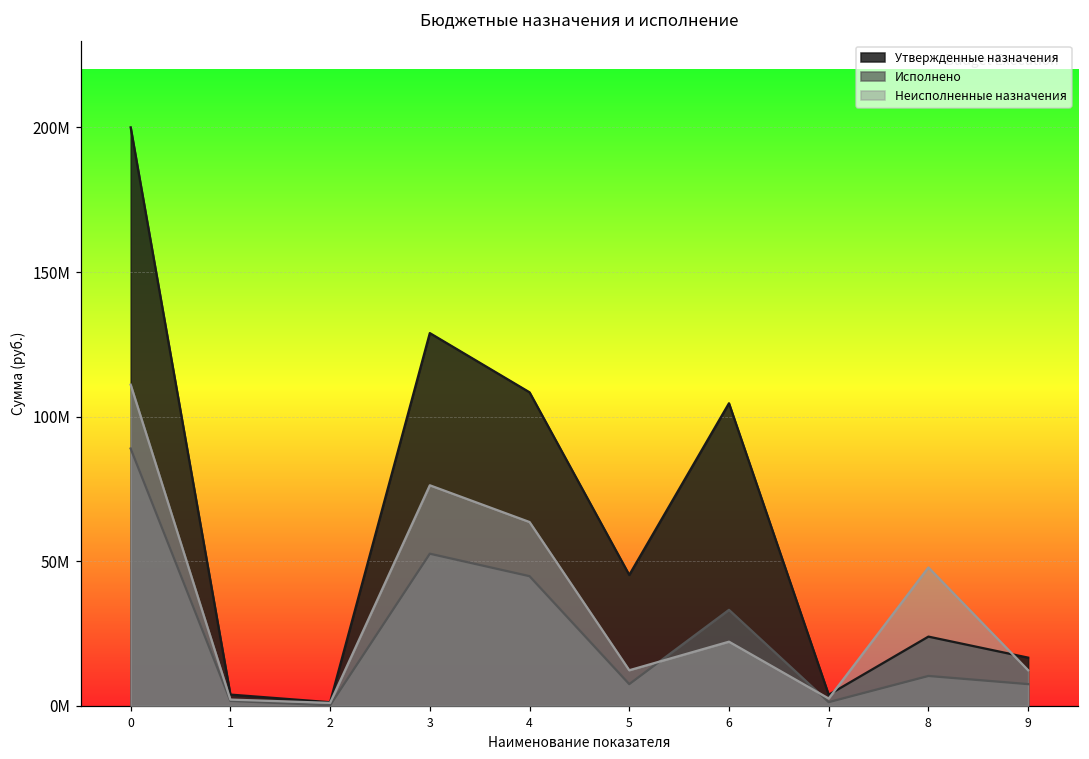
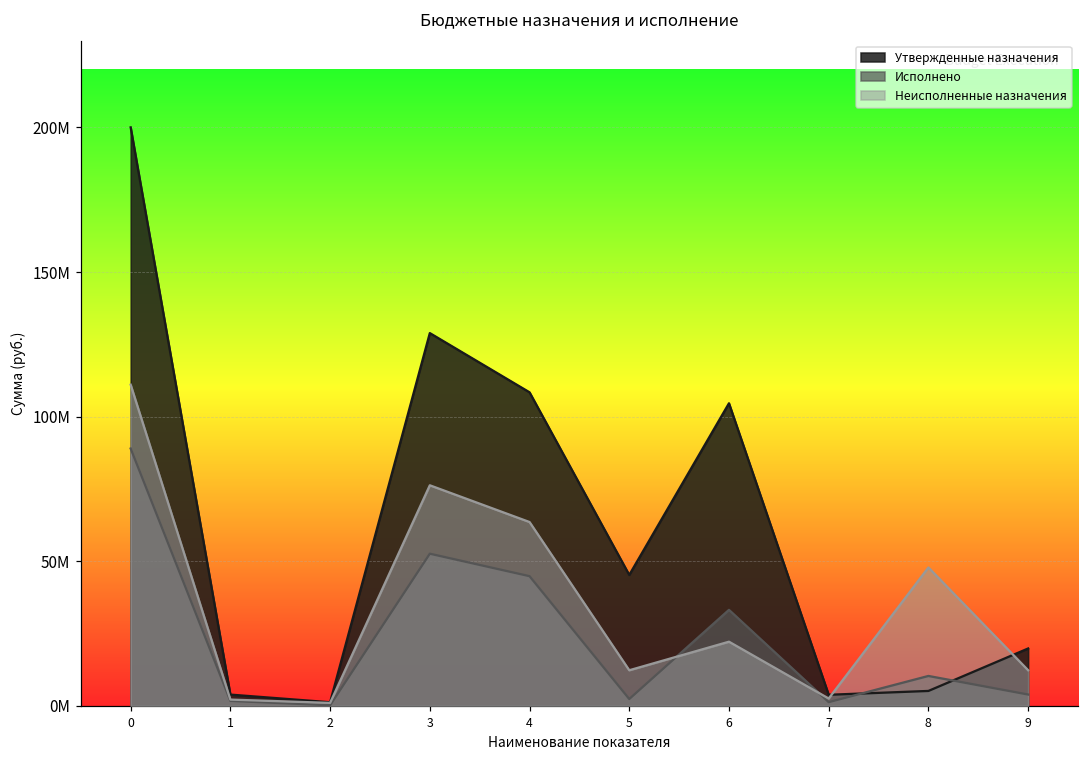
Исполнено, 5: 8000000 -> 2000000
Утвержденные назначения, 8: 24000000 -> 5000000
Утвержденные назначения, 9: 17000000 -> 20000000
Исполнено, 9: 8000000 -> 4000000
